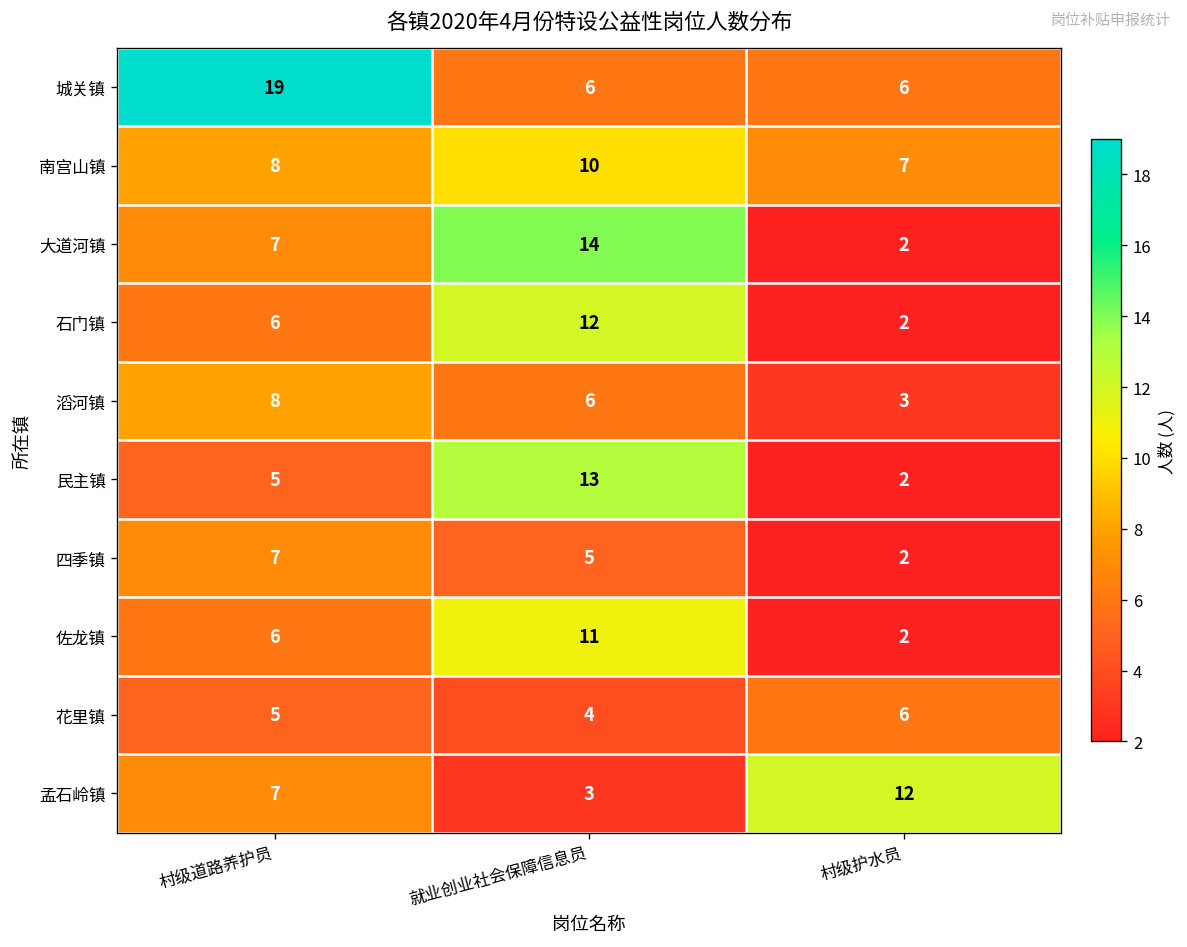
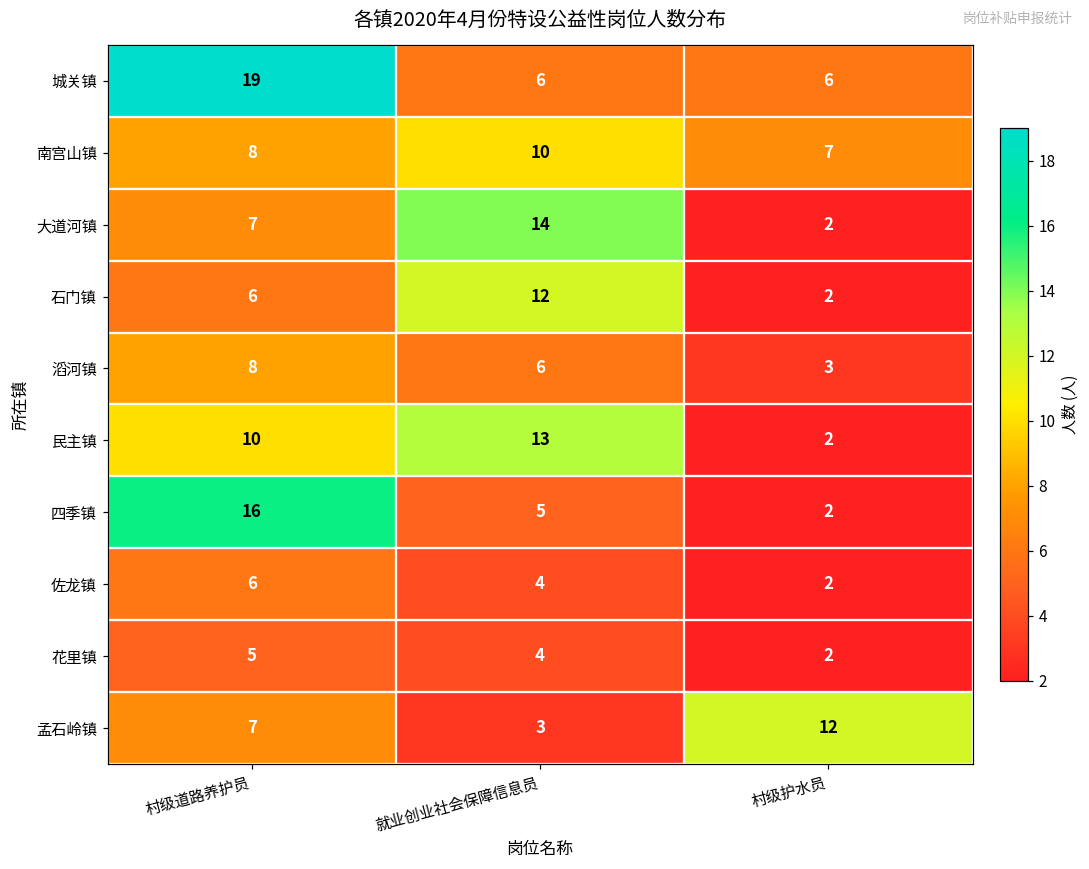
民主镇, 村级道路养护员: 5 -> 10
四季镇, 村级道路养护员: 7 -> 16
佐龙镇, 就业创业社会保障信息员: 11 -> 4
花里镇, 村级护水员: 6 -> 2
